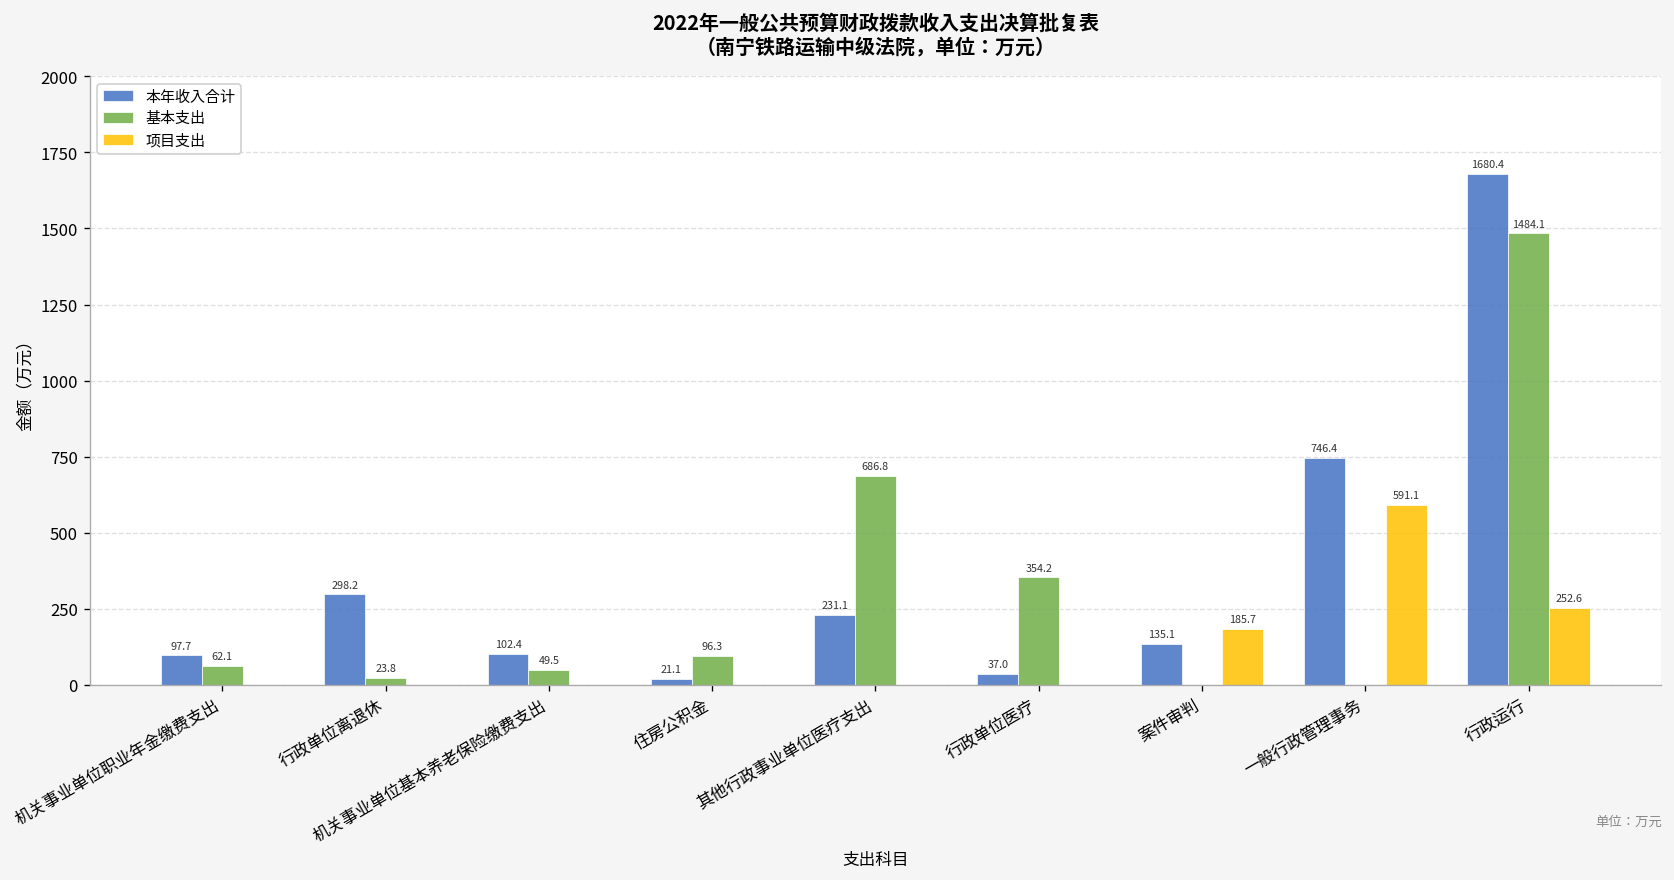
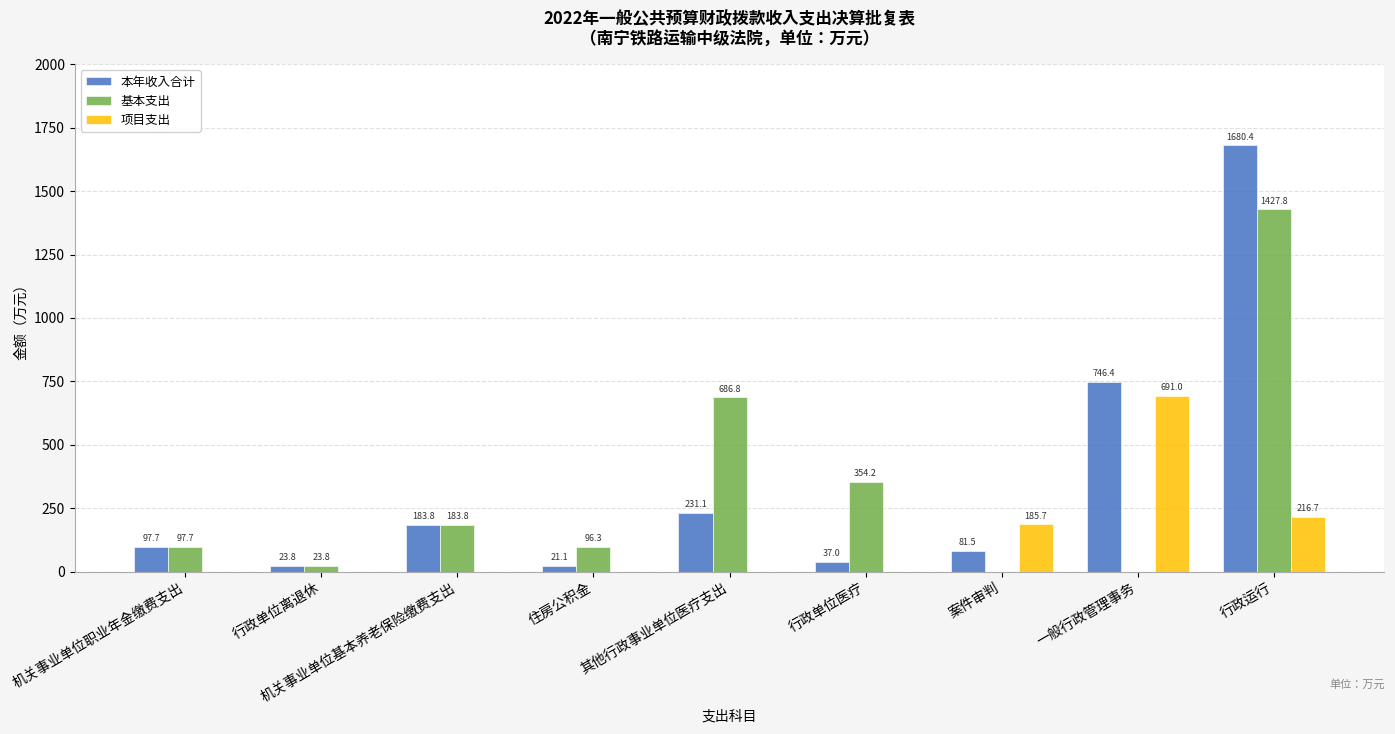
基本支出, 机关事业单位职业年金缴费支出: 62.1 -> 97.7
本年收入合计, 行政单位离退休: 298.2 -> 23.8
本年收入合计, 机关事业单位基本养老保险缴费支出: 102.4 -> 183.8
基本支出, 机关事业单位基本养老保险缴费支出: 49.5 -> 183.8
本年收入合计, 案件审判: 135.1 -> 81.5
项目支出, 一般行政管理事务: 591.1 -> 691.0
基本支出, 行政运行: 1484.1 -> 1427.8
项目支出, 行政运行: 252.6 -> 216.7
